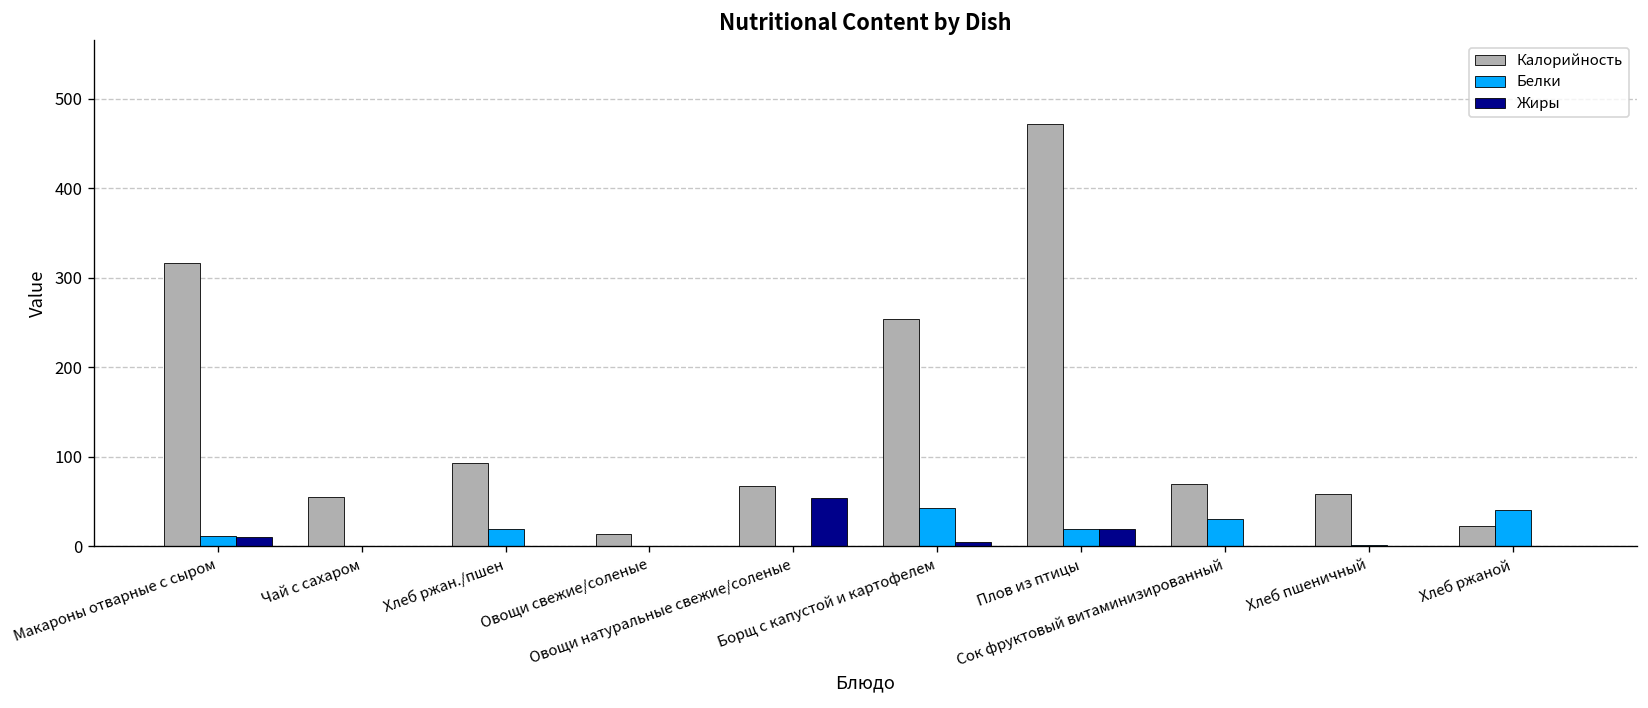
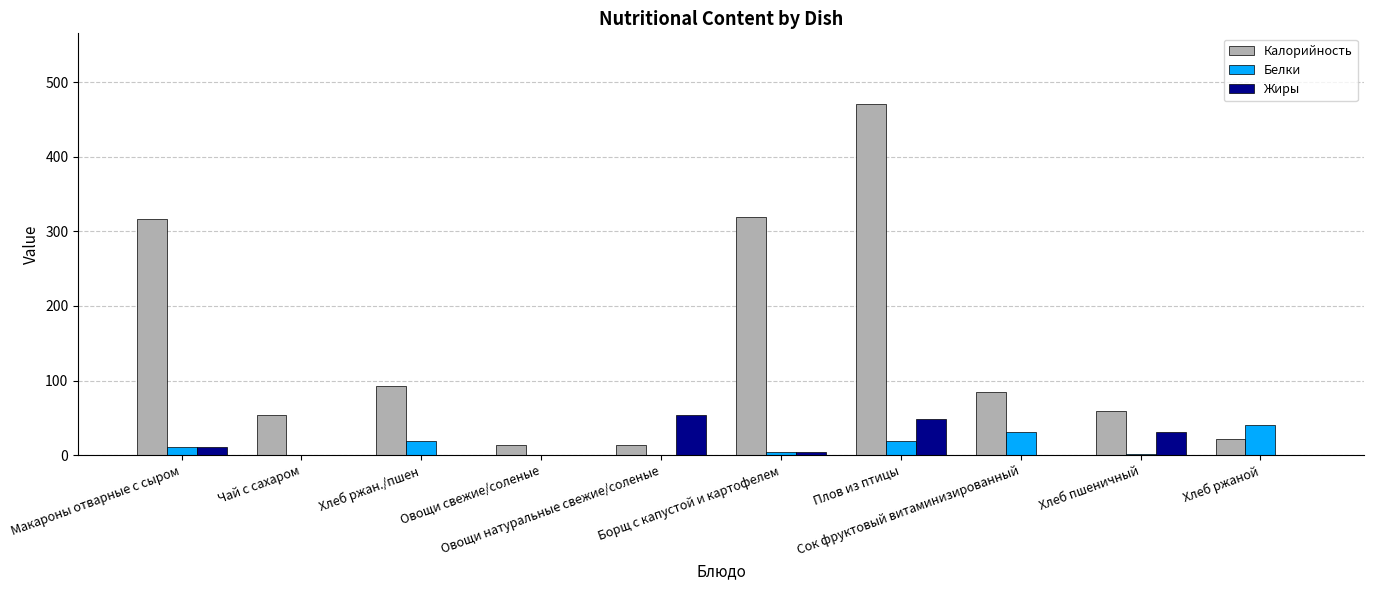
Калорийность, Овощи натуральные свежие/соленые: 70 -> 10
Калорийность, Борщ с капустой и картофелем: 250 -> 320
Белки, Борщ с капустой и картофелем: 40 -> 0
Жиры, Плов из птицы: 20 -> 50
Калорийность, Сок фруктовый витаминизированный: 70 -> 80
Жиры, Хлеб пшеничный: 0 -> 30
